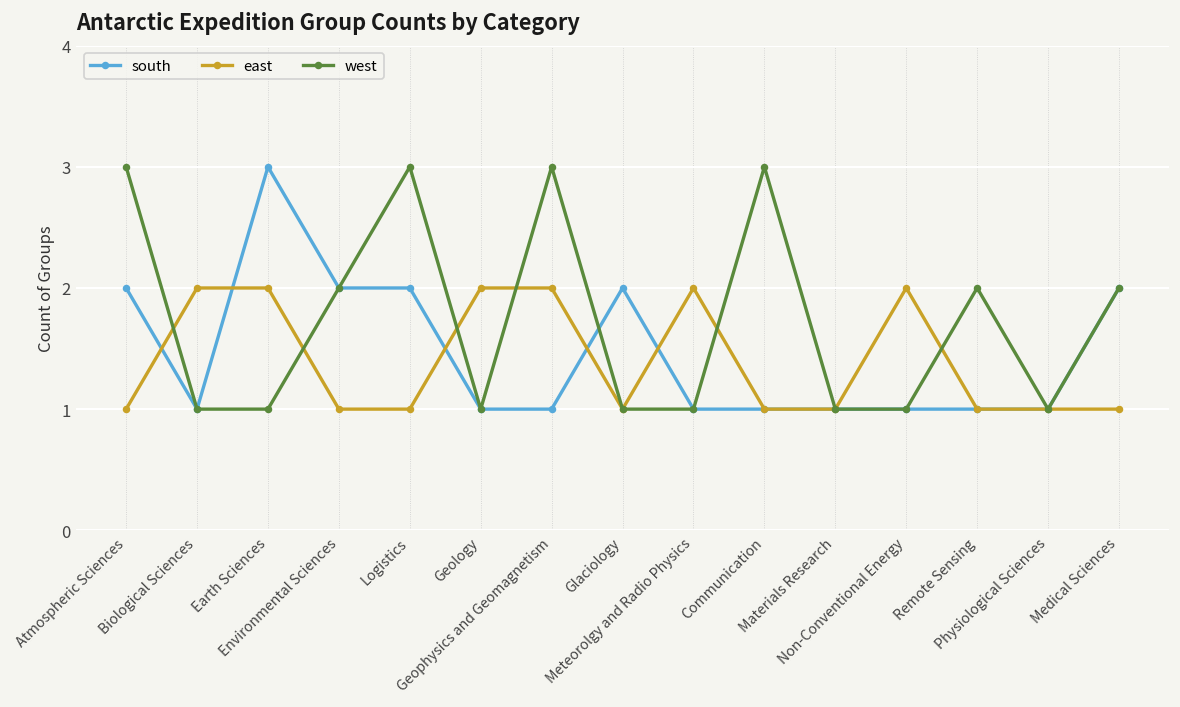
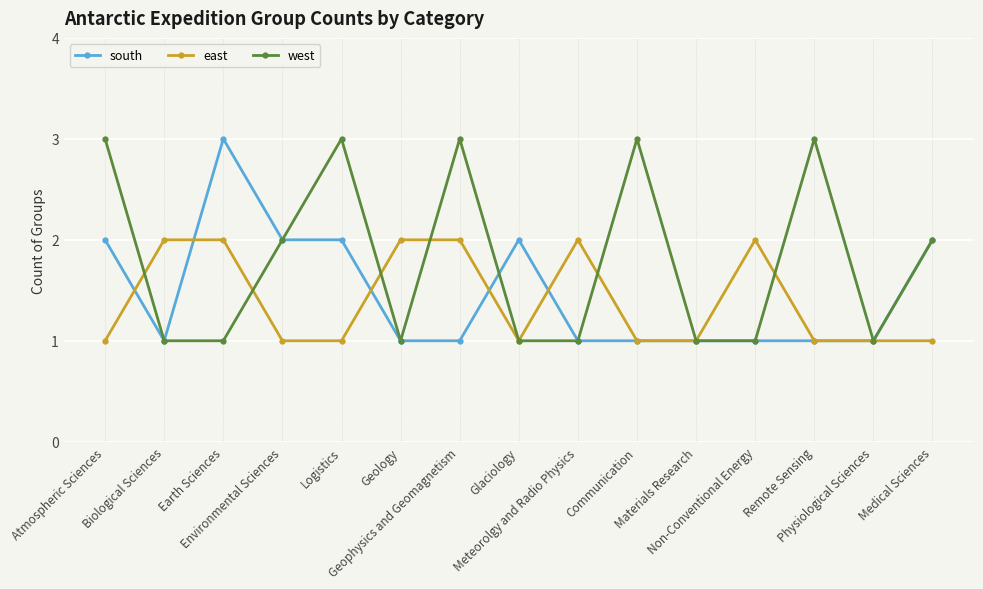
west, Remote Sensing: 2 -> 3
